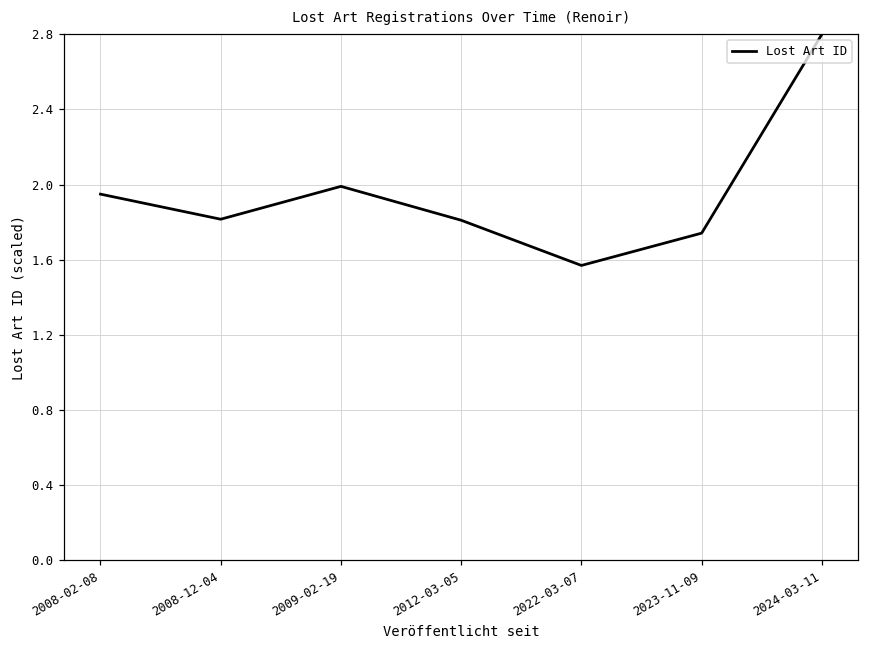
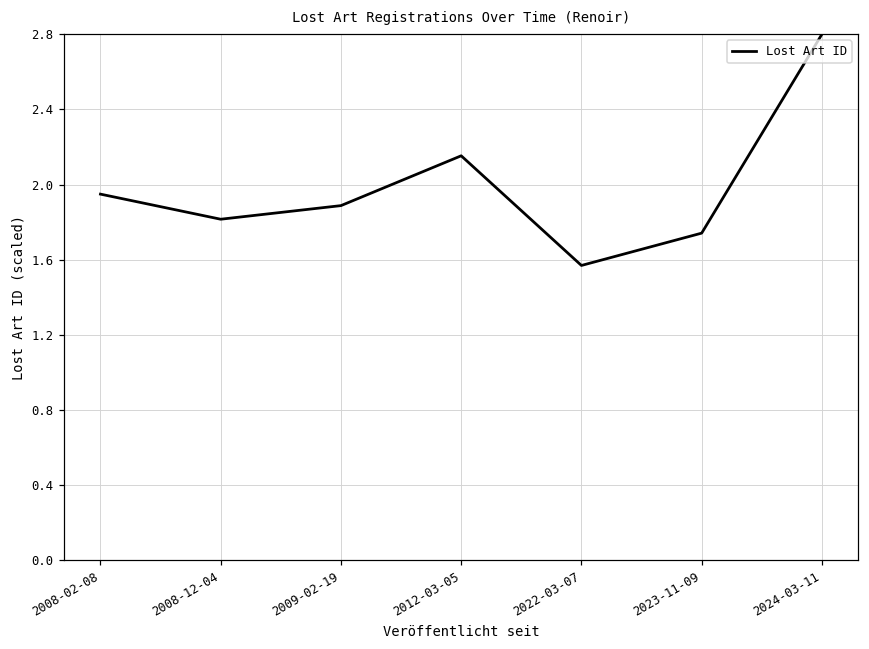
2009-02-19: 1.99 -> 1.89
2012-03-05: 1.81 -> 2.15
